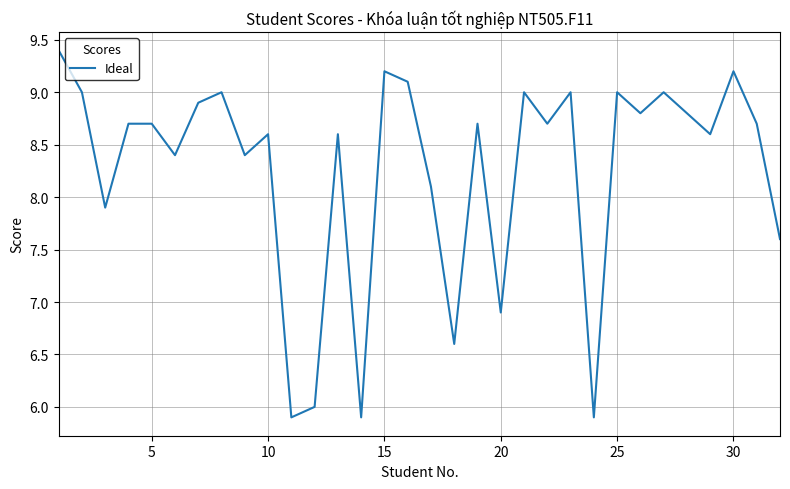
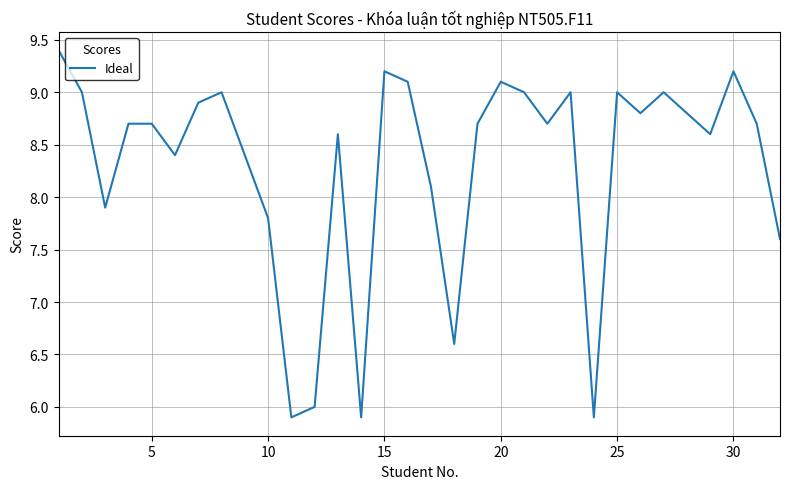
10: 8.6 -> 7.8
20: 6.9 -> 9.1
